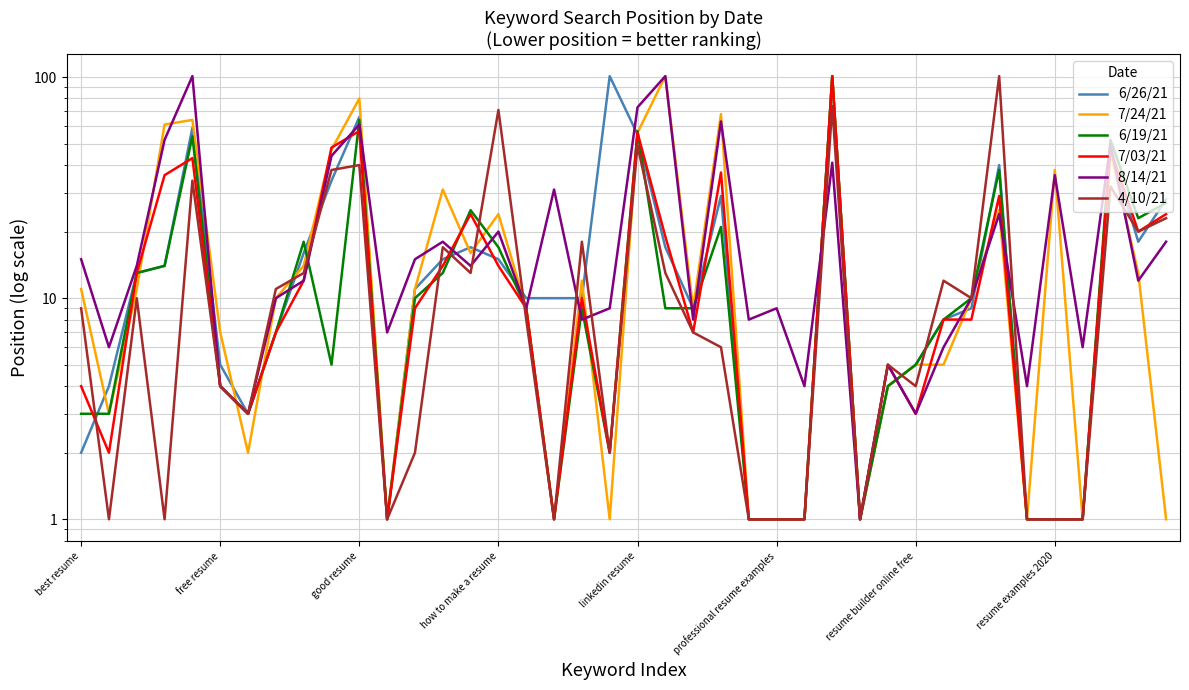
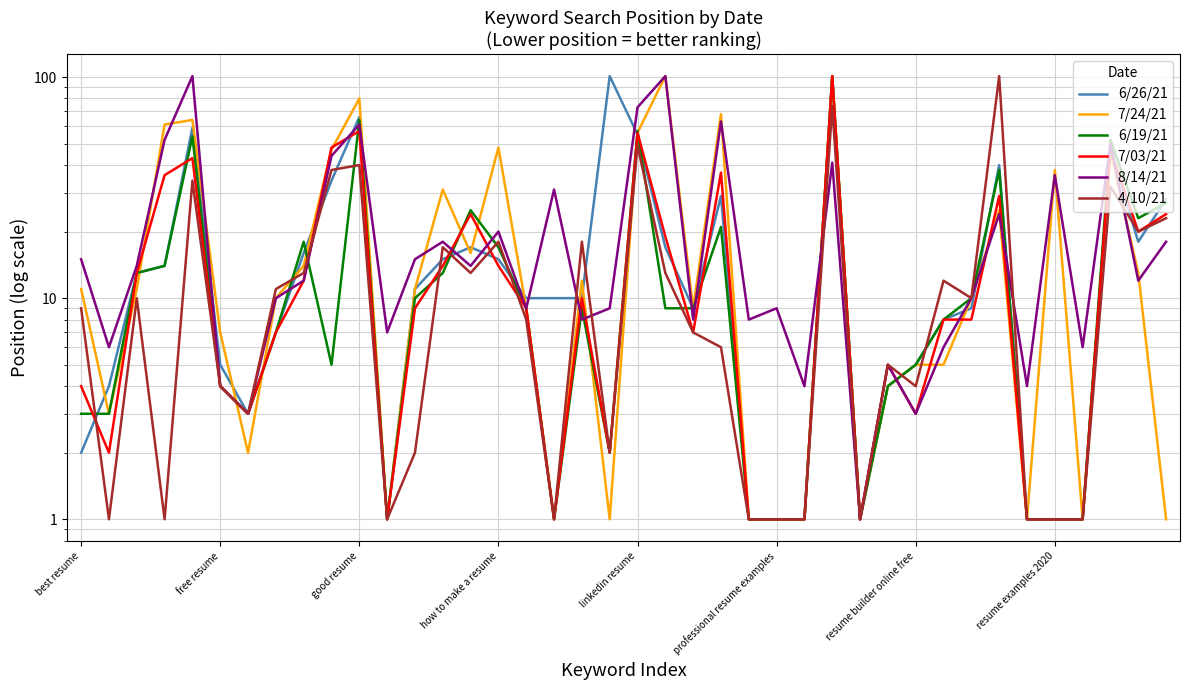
7/24/21, how to make a resume: 24 -> 48
4/10/21, how to make a resume: 71 -> 18
